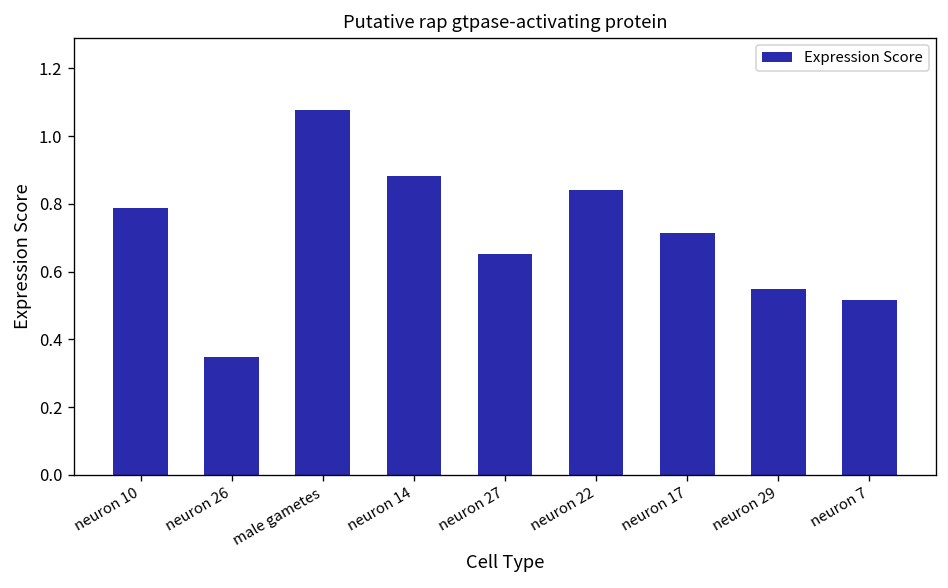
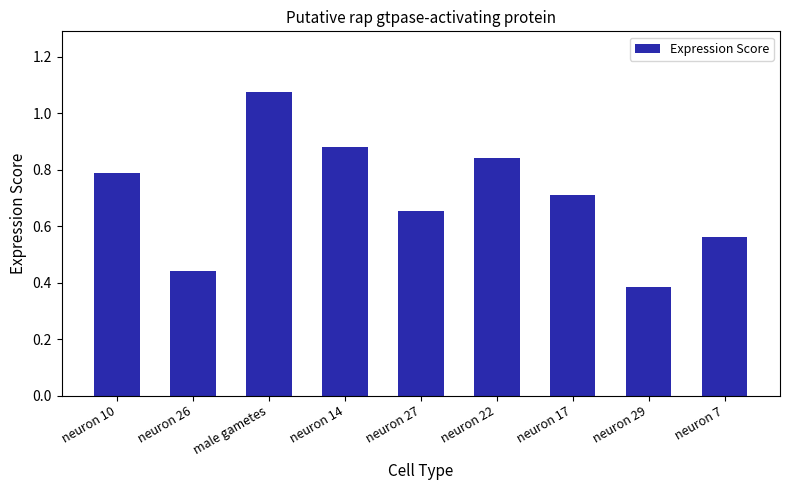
neuron 26: 0.35 -> 0.44
neuron 29: 0.55 -> 0.39
neuron 7: 0.51 -> 0.56
